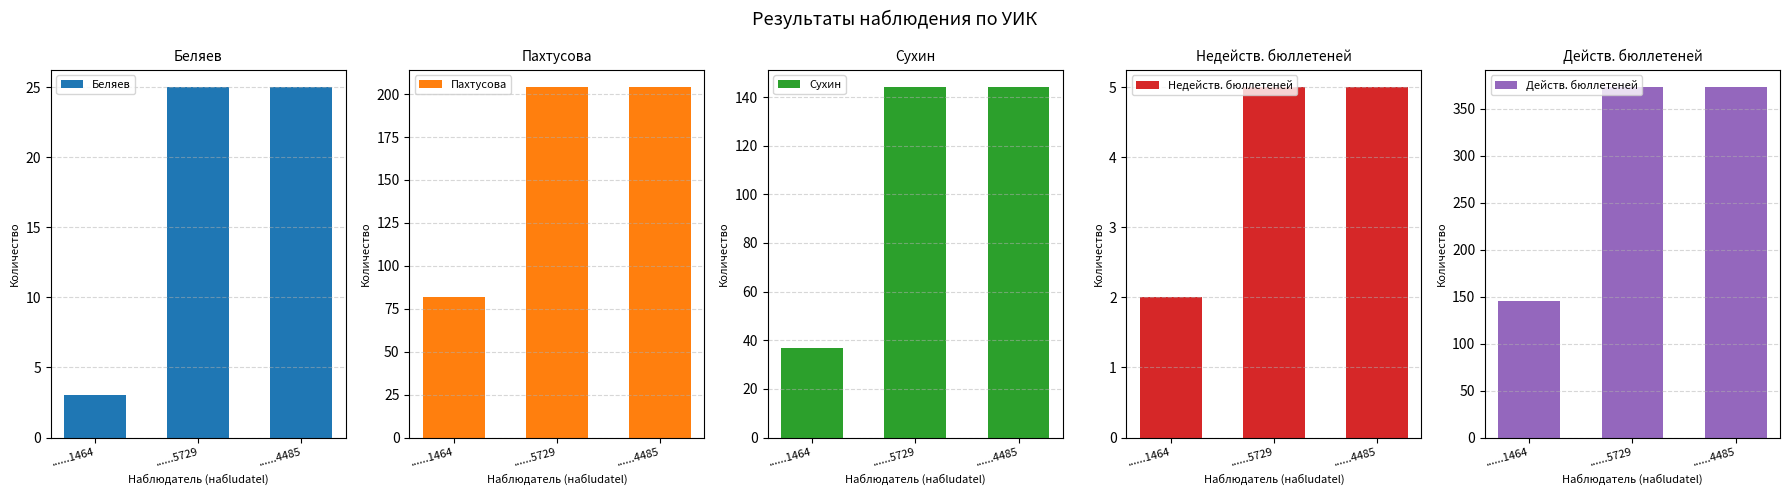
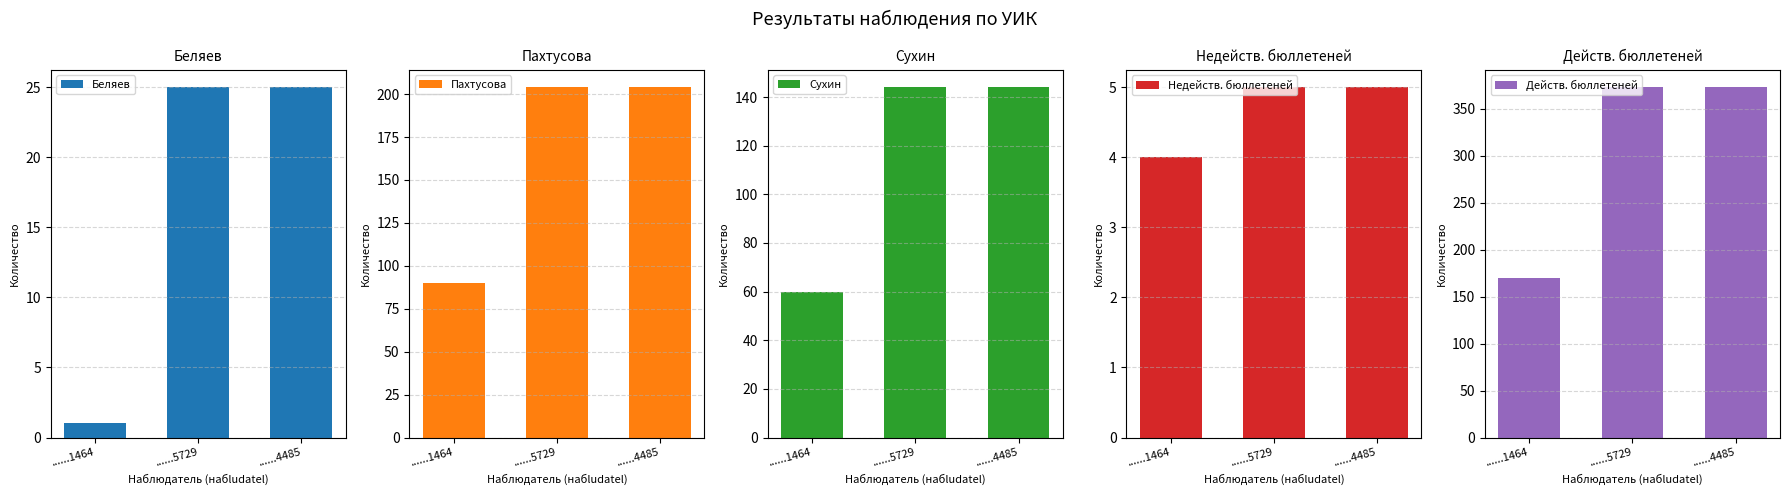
Беляев, ......1464: 3 -> 1
Пахтусова, ......1464: 82 -> 90
Сухин, ......1464: 37 -> 60
Недейств. бюллетеней, ......1464: 2 -> 4
Действ. бюллетеней, ......1464: 150 -> 170
